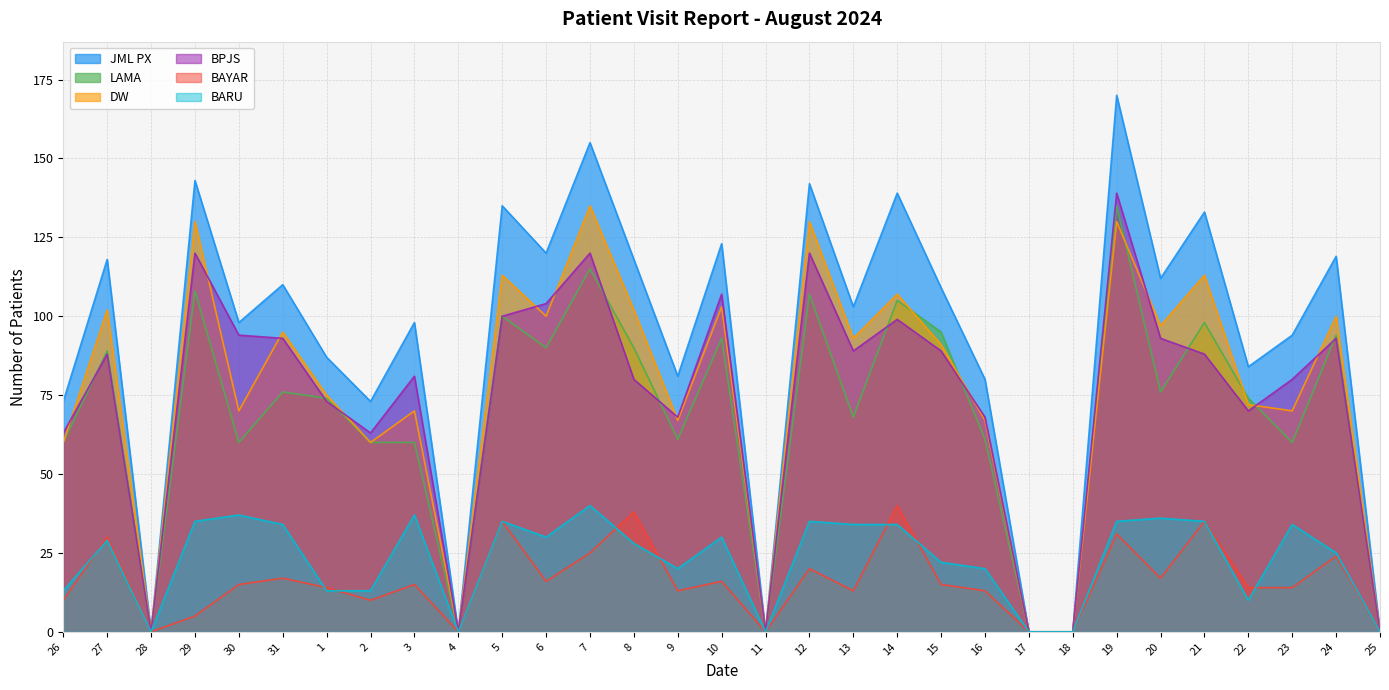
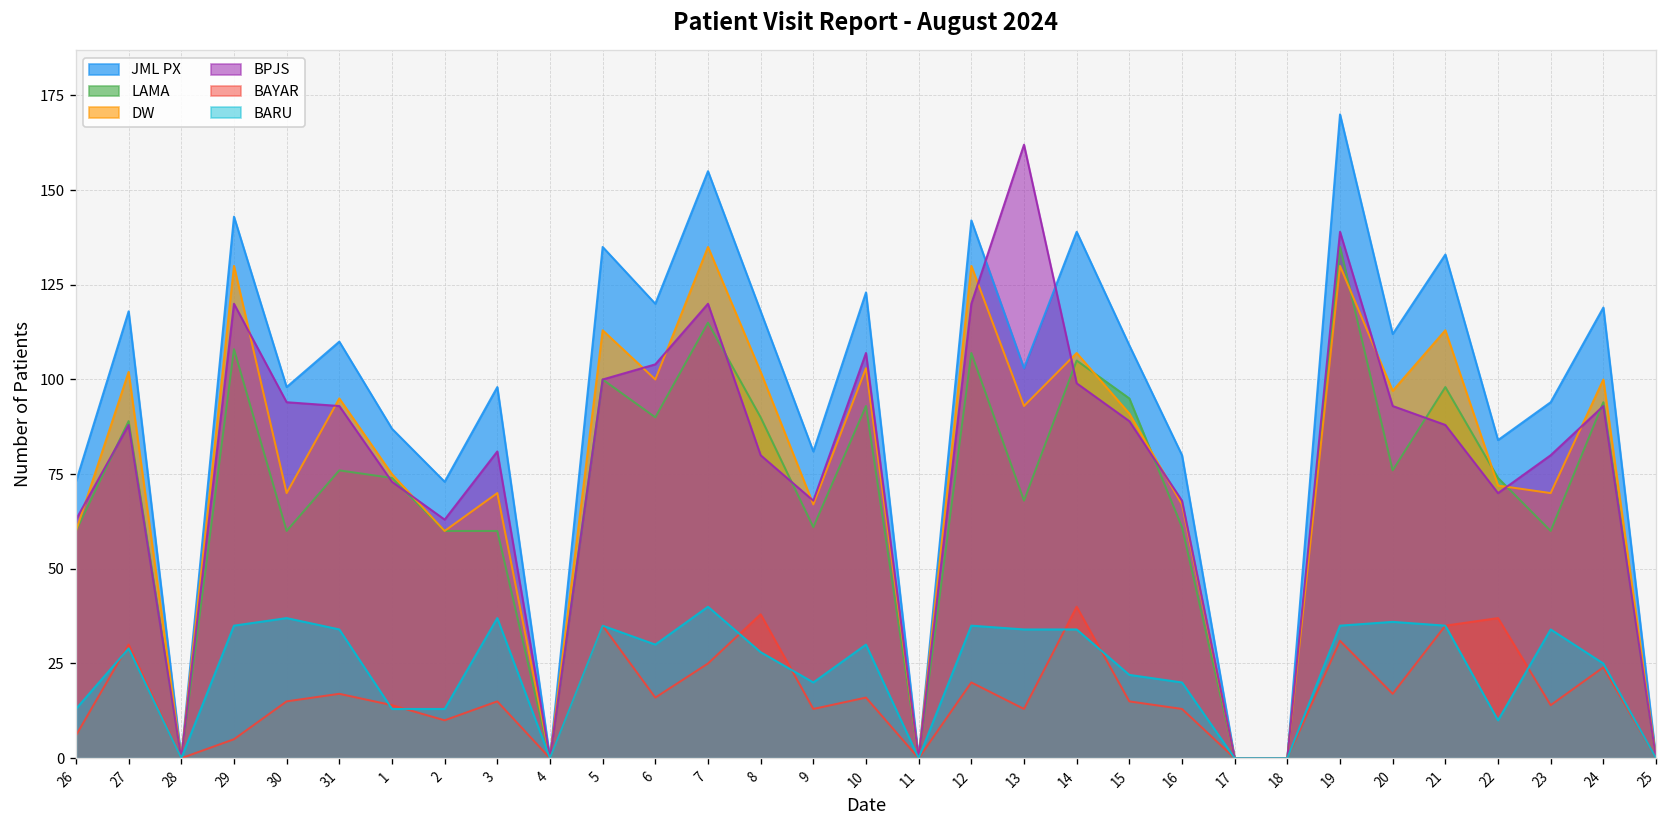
BAYAR, 26: 10 -> 6
BPJS, 13: 89 -> 162
BAYAR, 22: 14 -> 37
